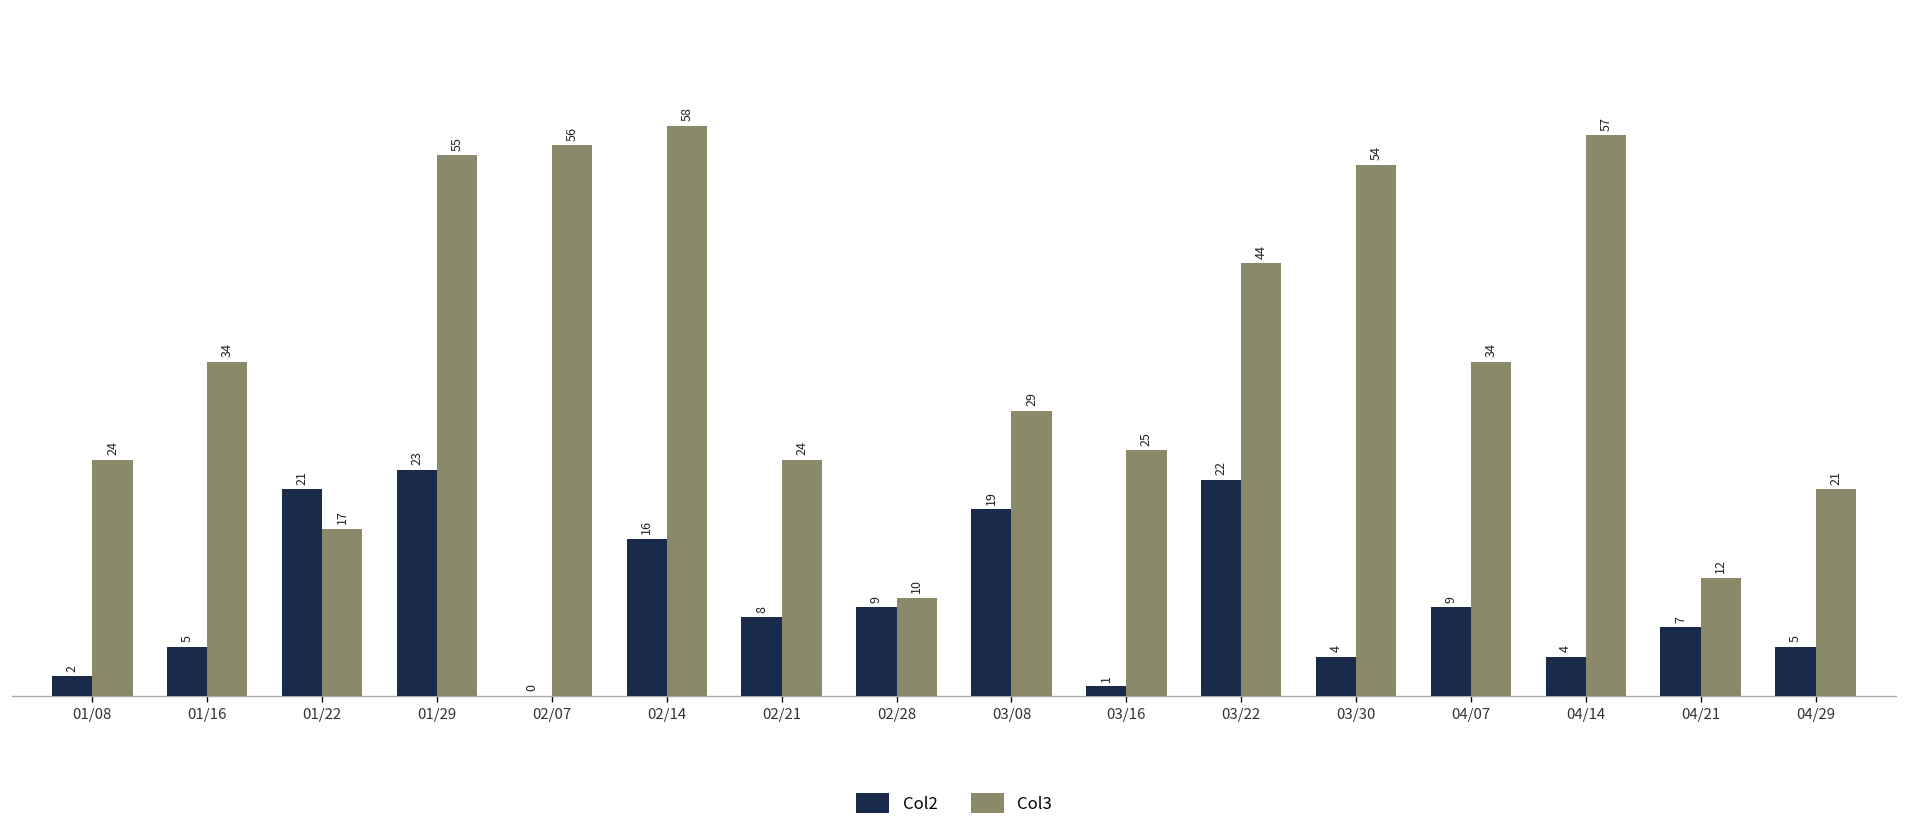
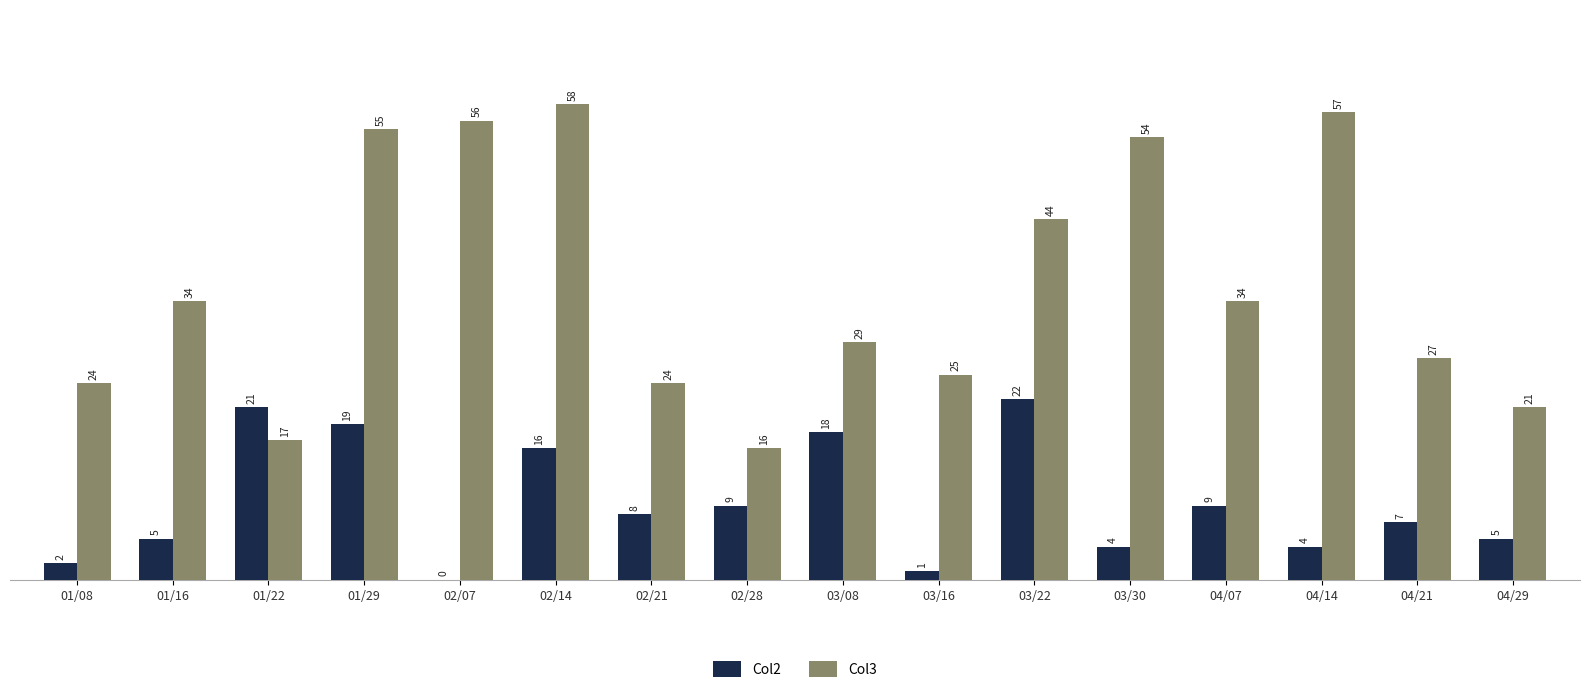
Col2, 01/29: 23 -> 19
Col3, 02/28: 10 -> 16
Col2, 03/08: 19 -> 18
Col3, 04/21: 12 -> 27
